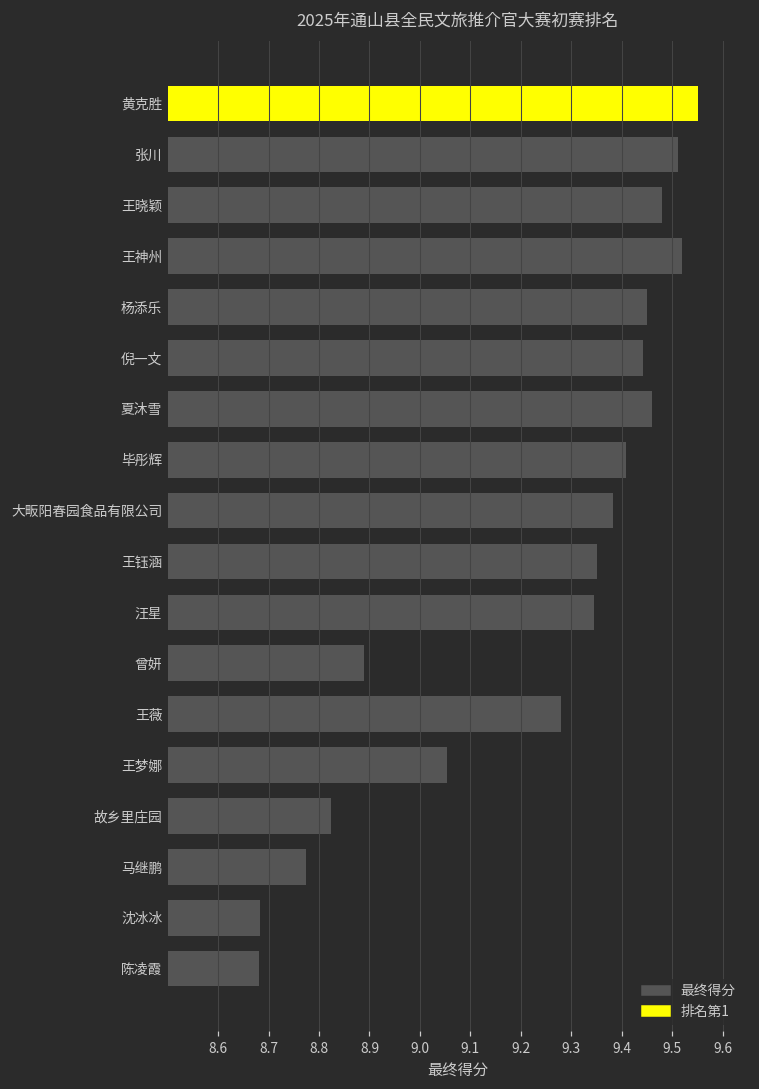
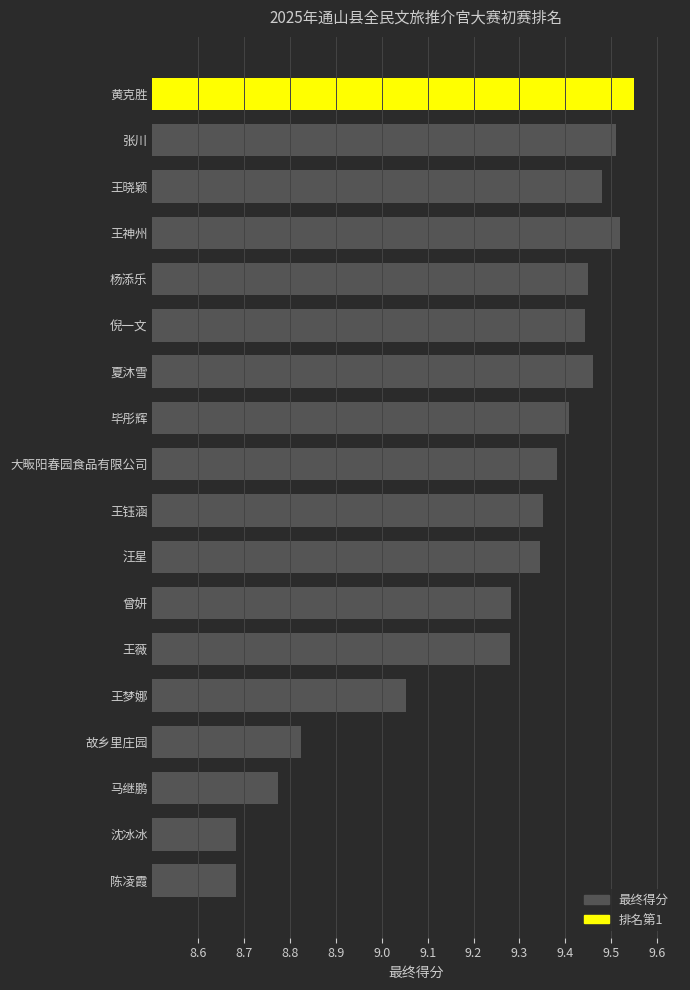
曾妍: 8.89 -> 9.28
